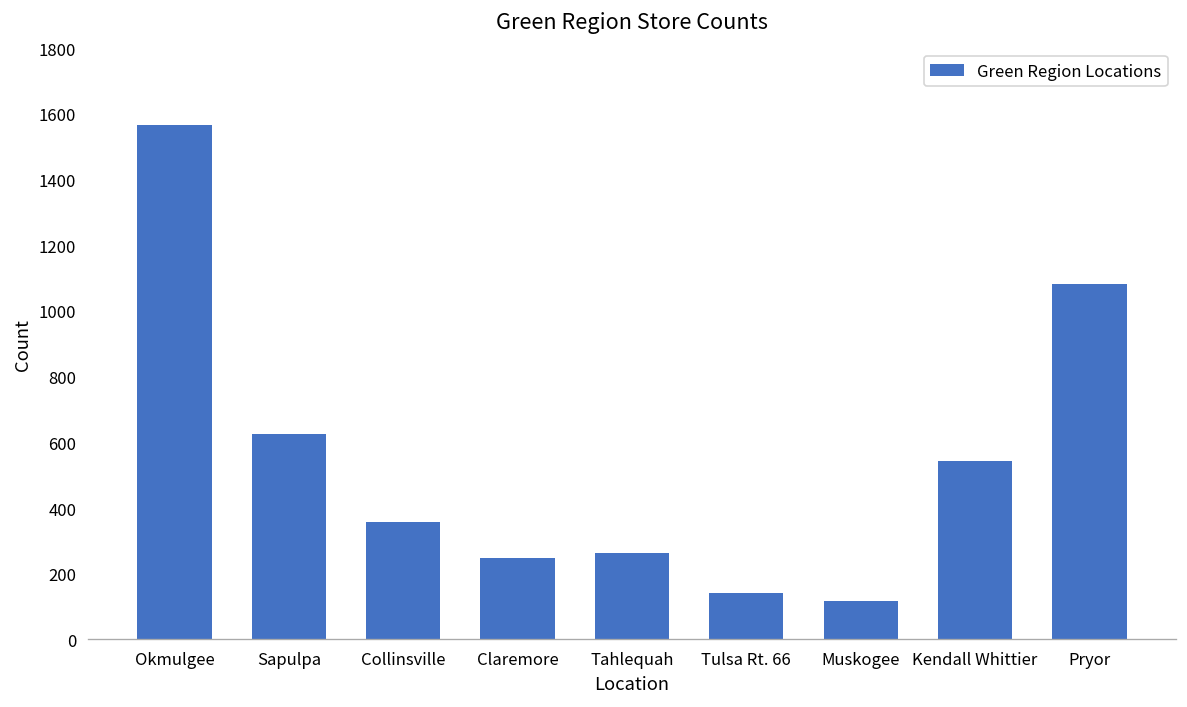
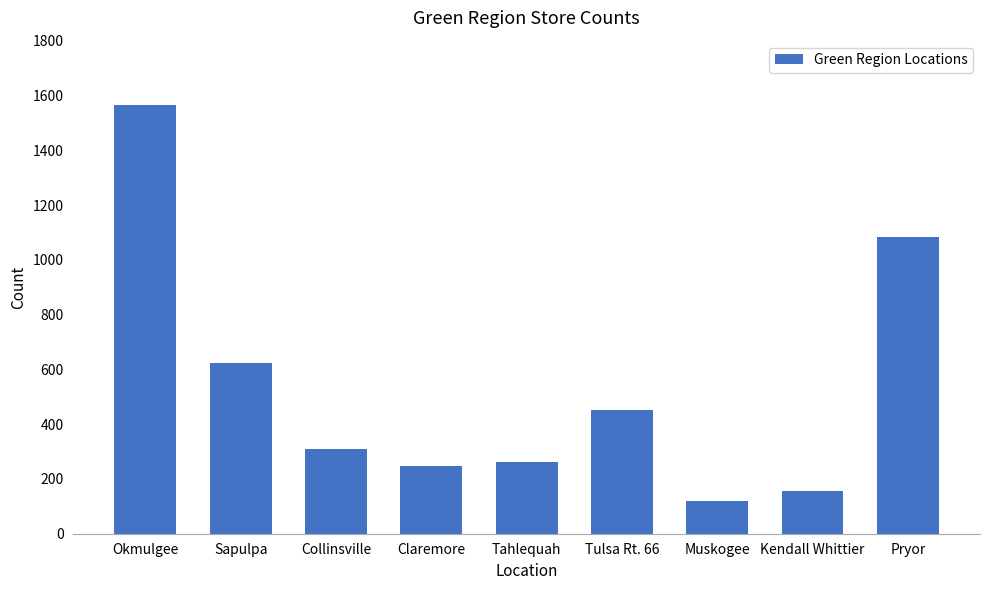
Collinsville: 360 -> 310
Tulsa Rt. 66: 140 -> 450
Kendall Whittier: 540 -> 160
